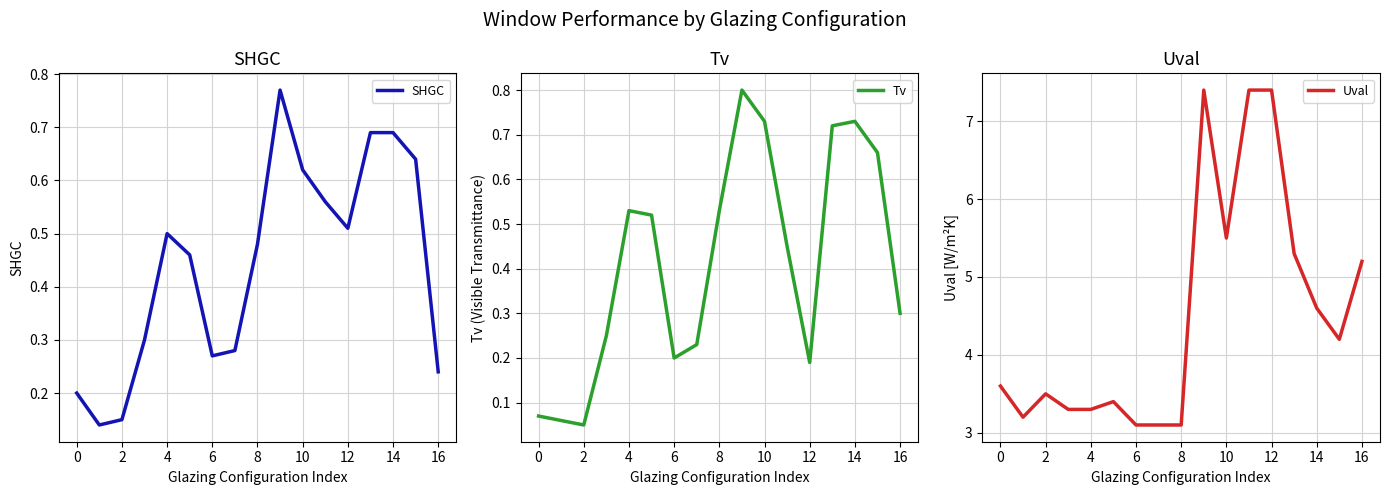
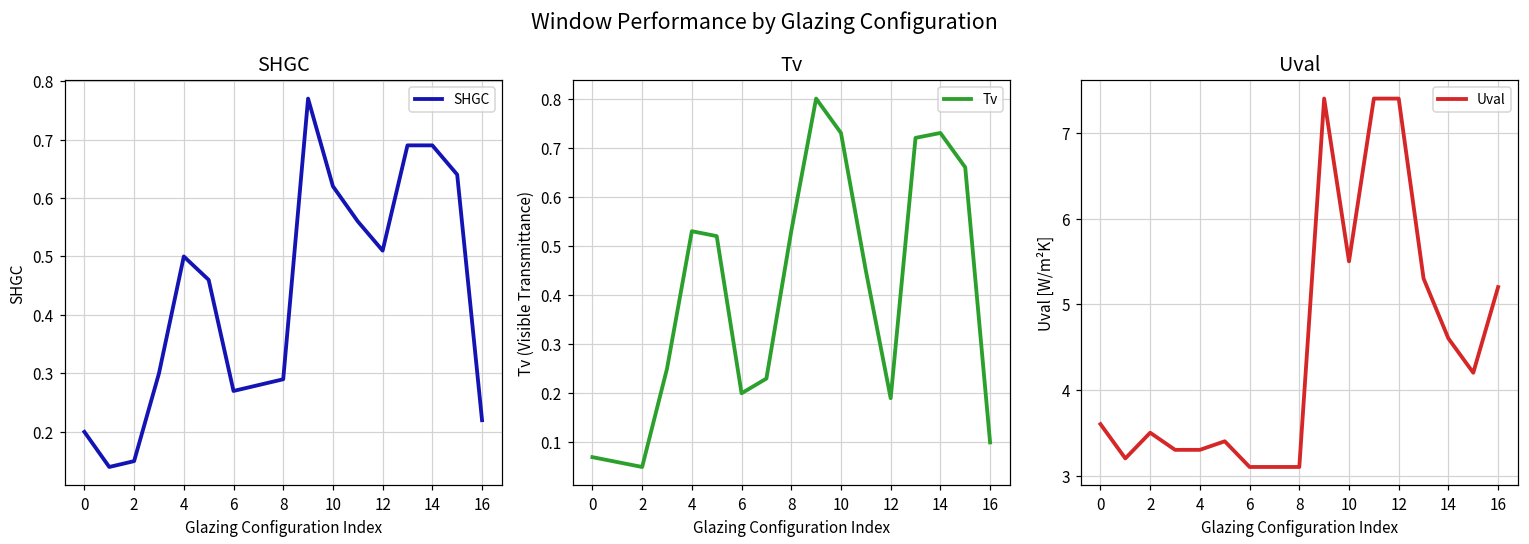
SHGC, 8: 0.48 -> 0.29
SHGC, 16: 0.24 -> 0.22
Tv, 16: 0.3 -> 0.1
